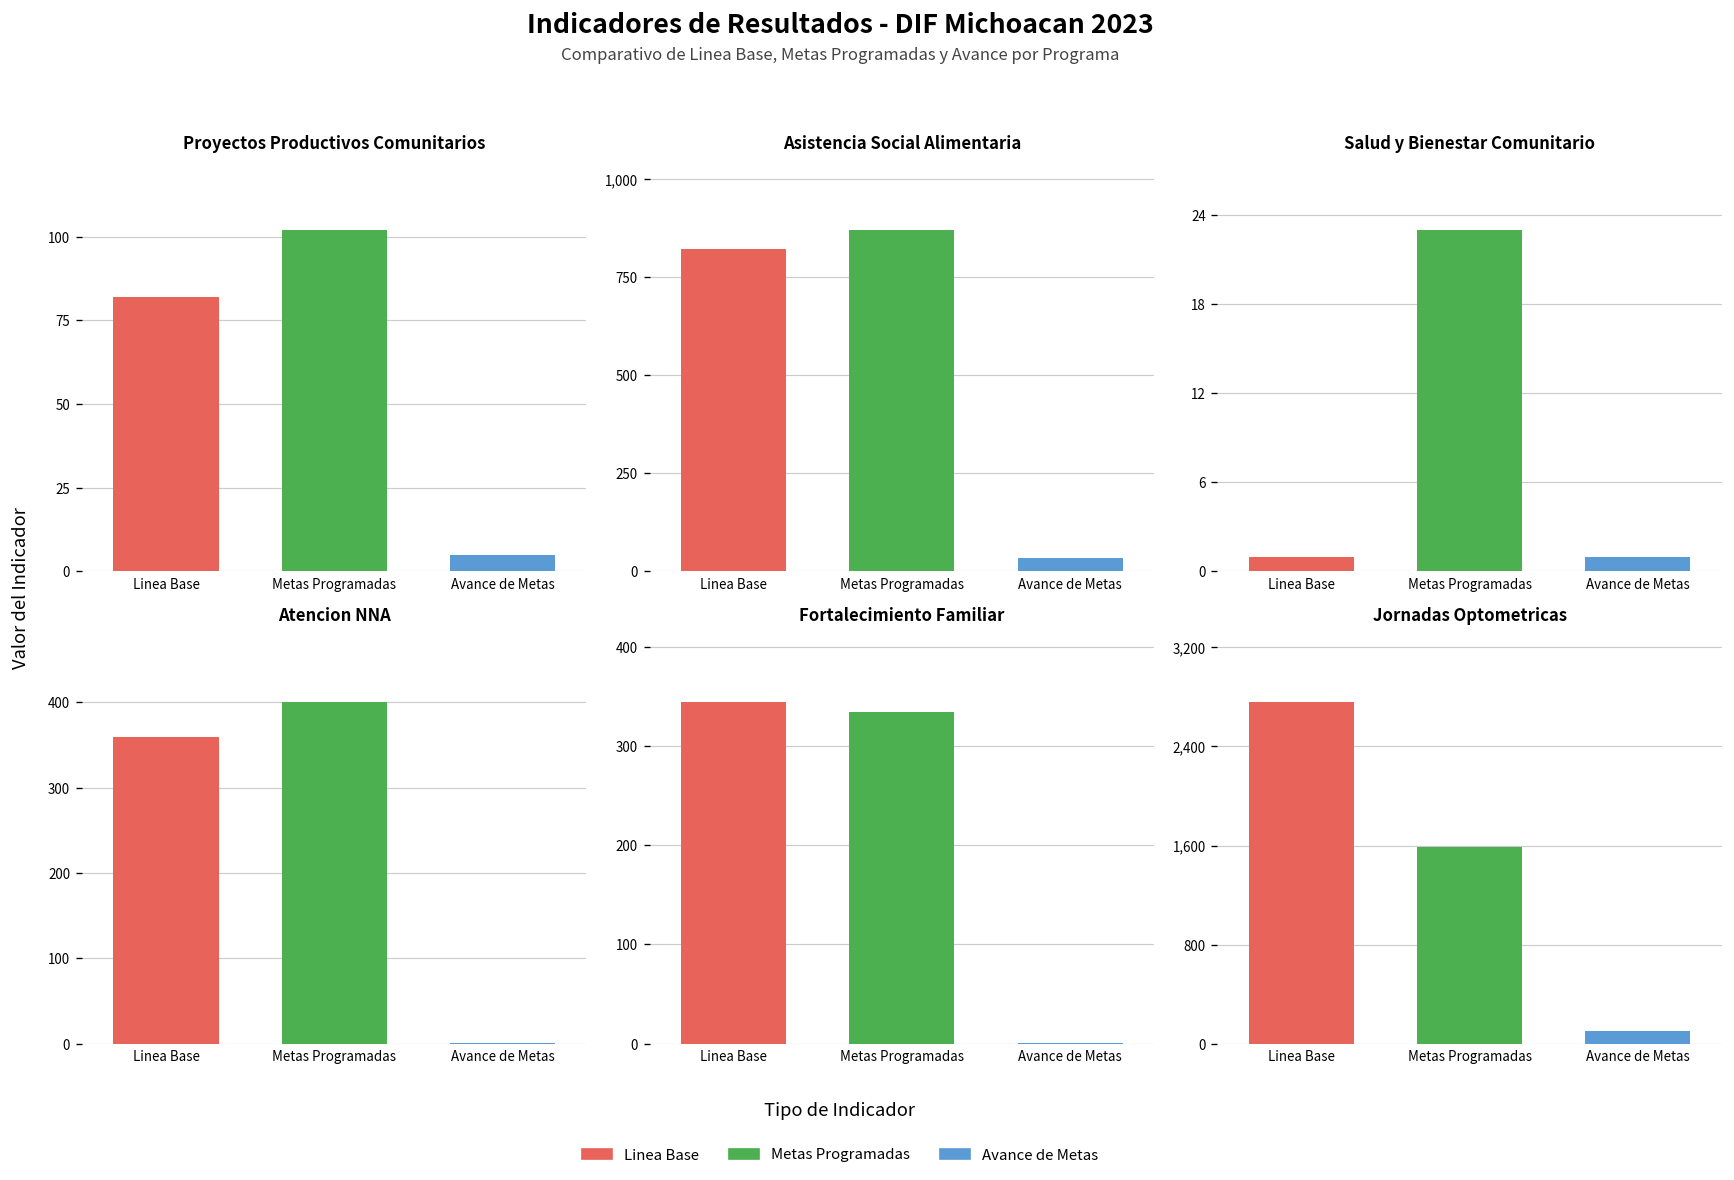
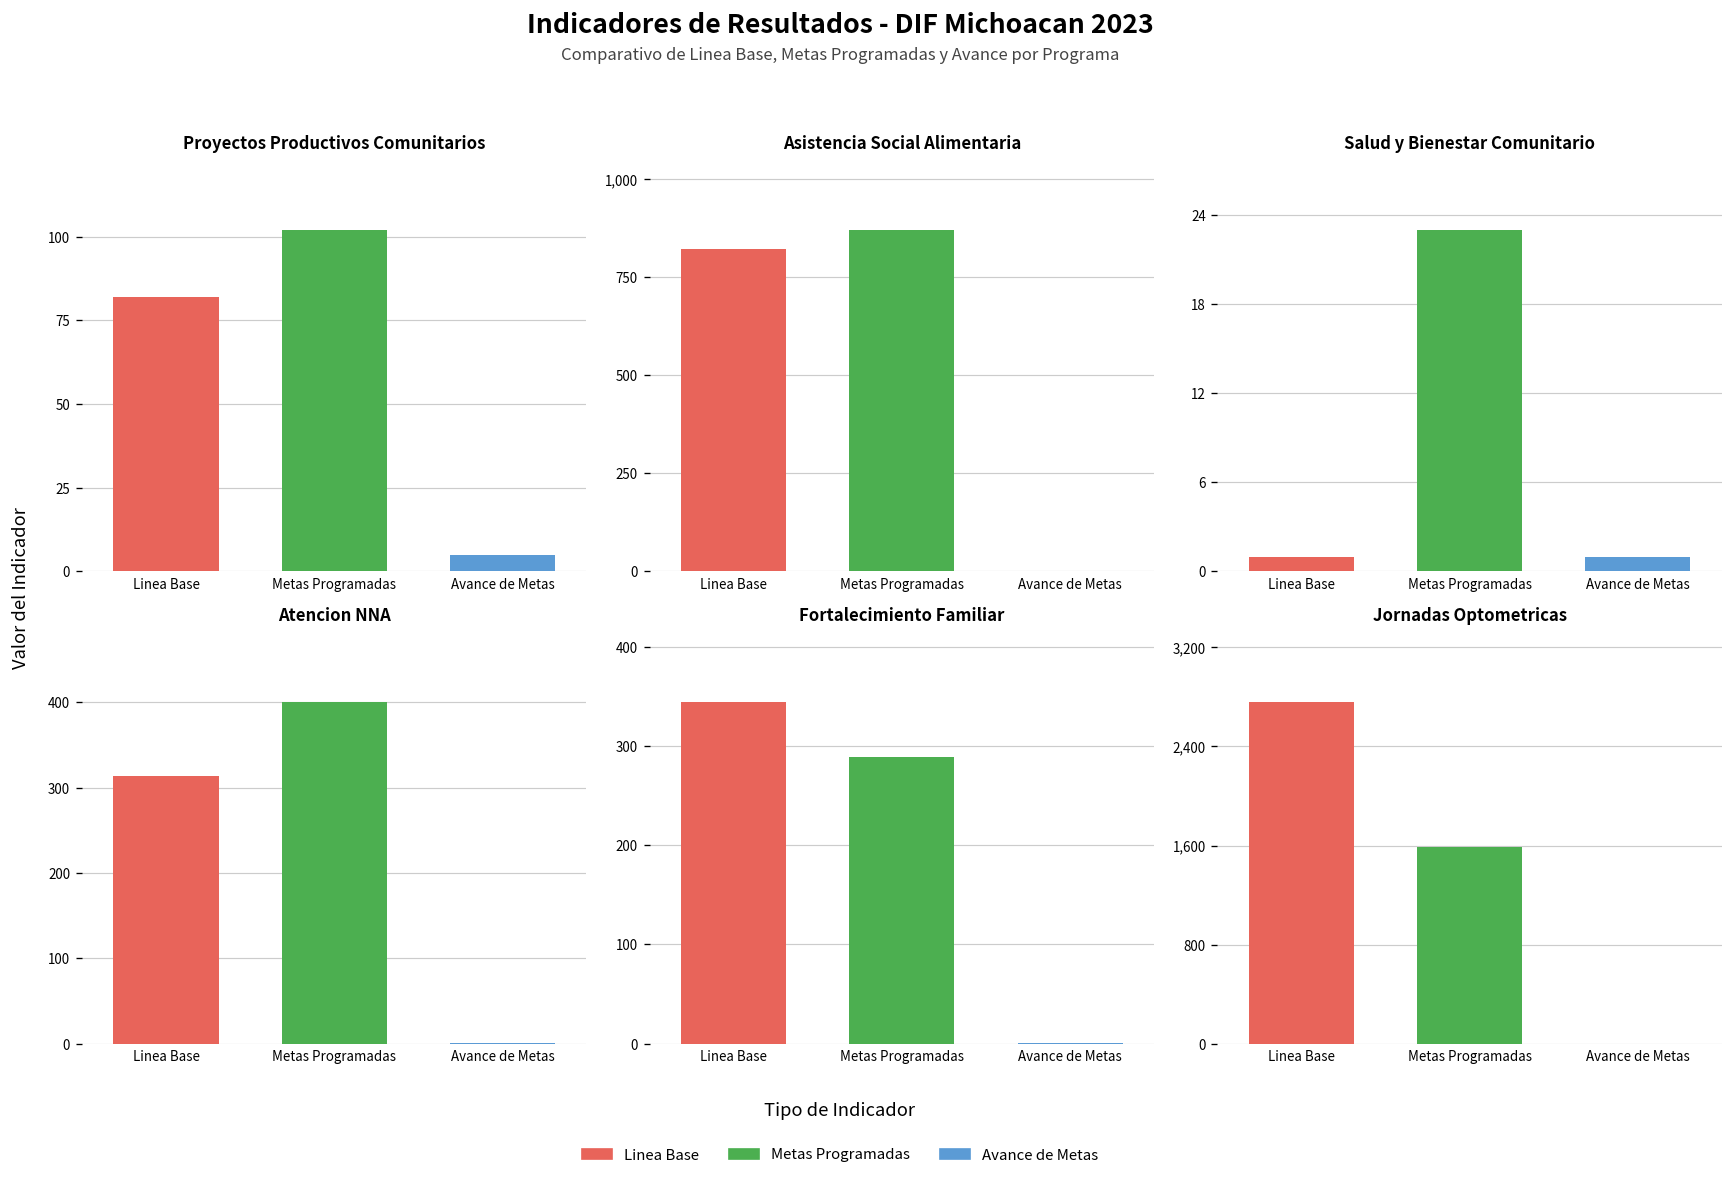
Asistencia Social Alimentaria, Avance de Metas: 40 -> 0
Atencion NNA, Linea Base: 360 -> 310
Fortalecimiento Familiar, Metas Programadas: 330 -> 290
Jornadas Optometricas, Avance de Metas: 100 -> 0
